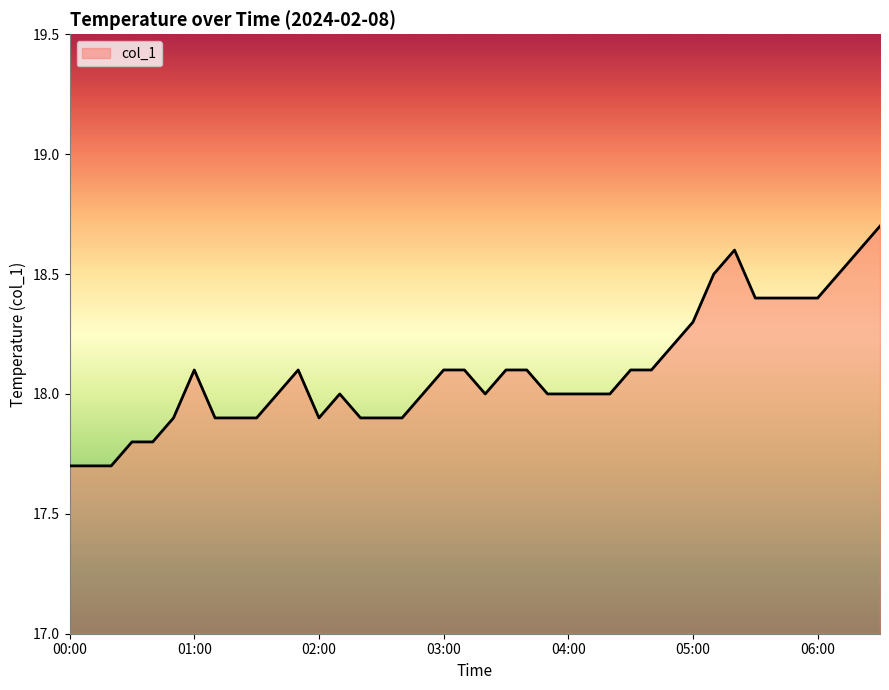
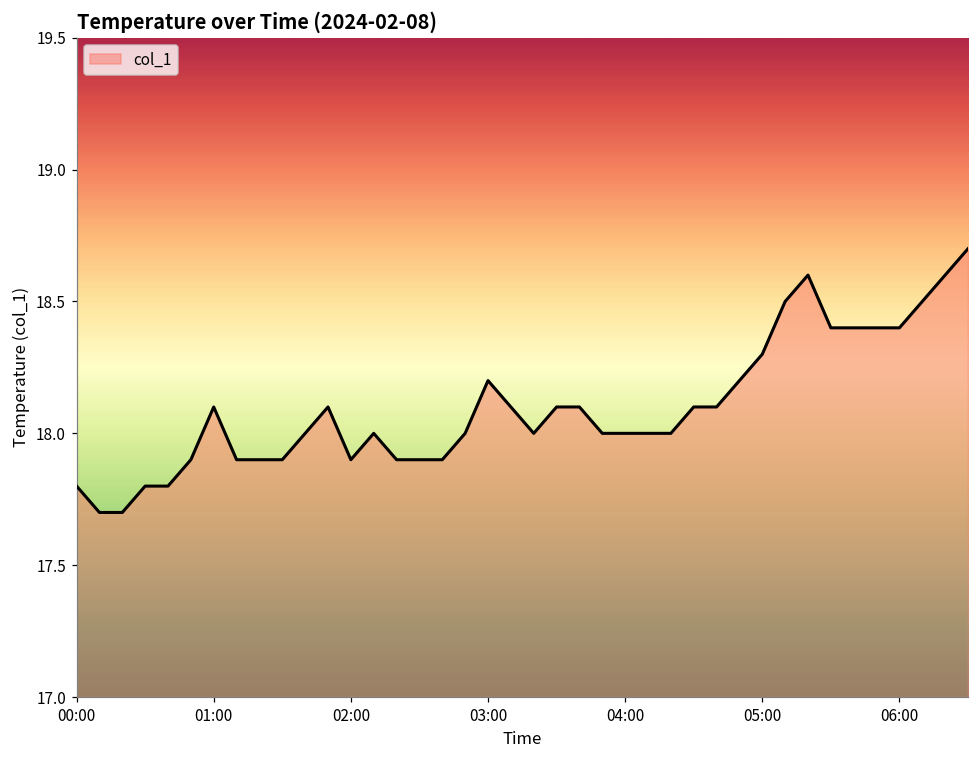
00:00: 17.7 -> 17.8
03:00: 18.1 -> 18.2
